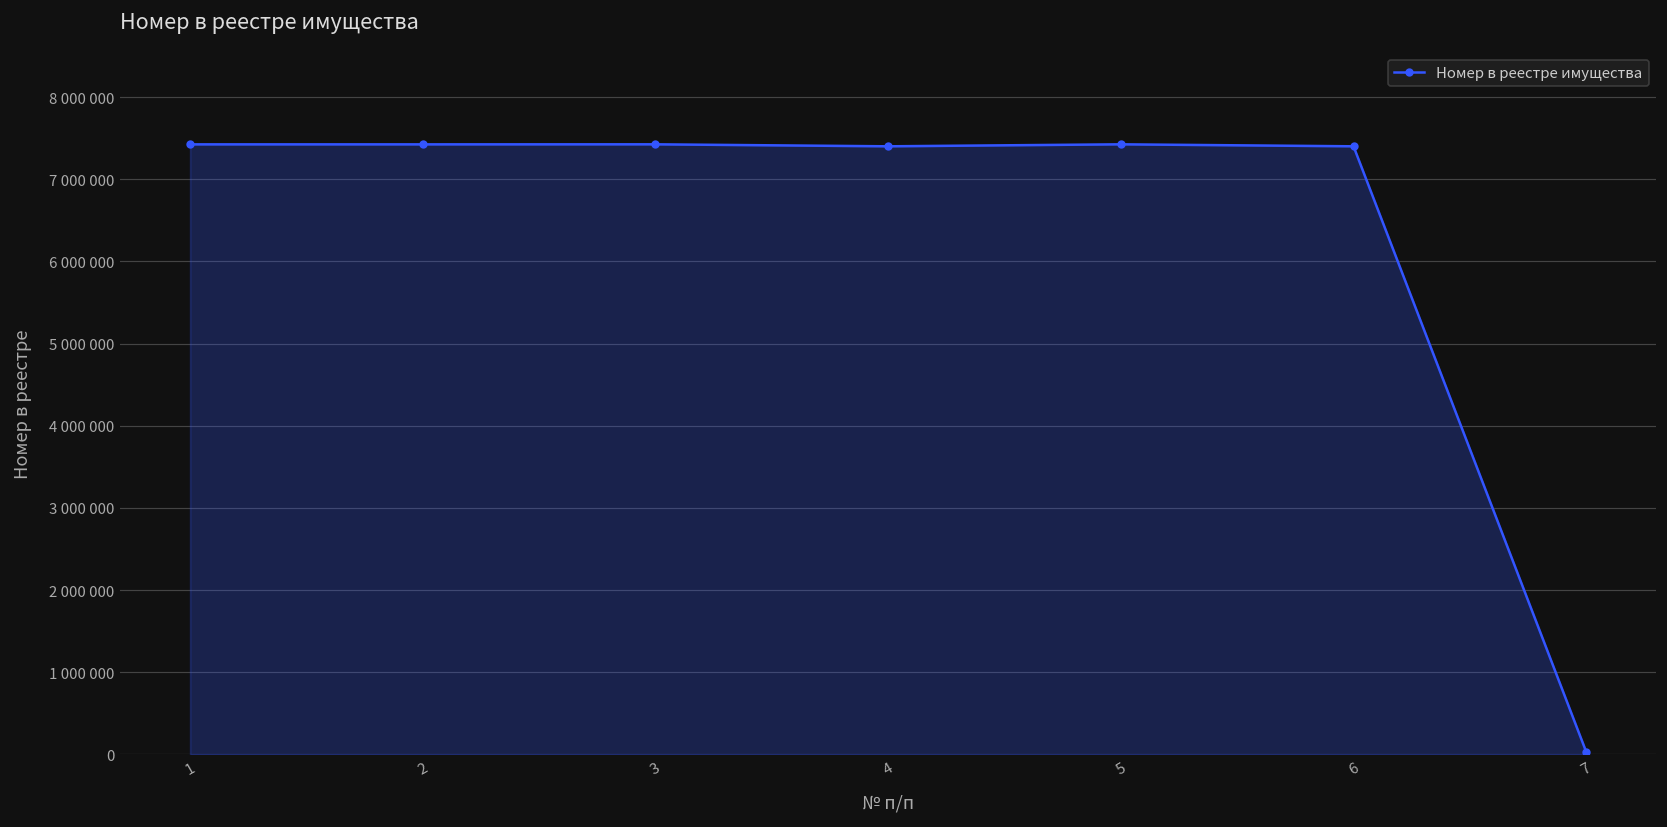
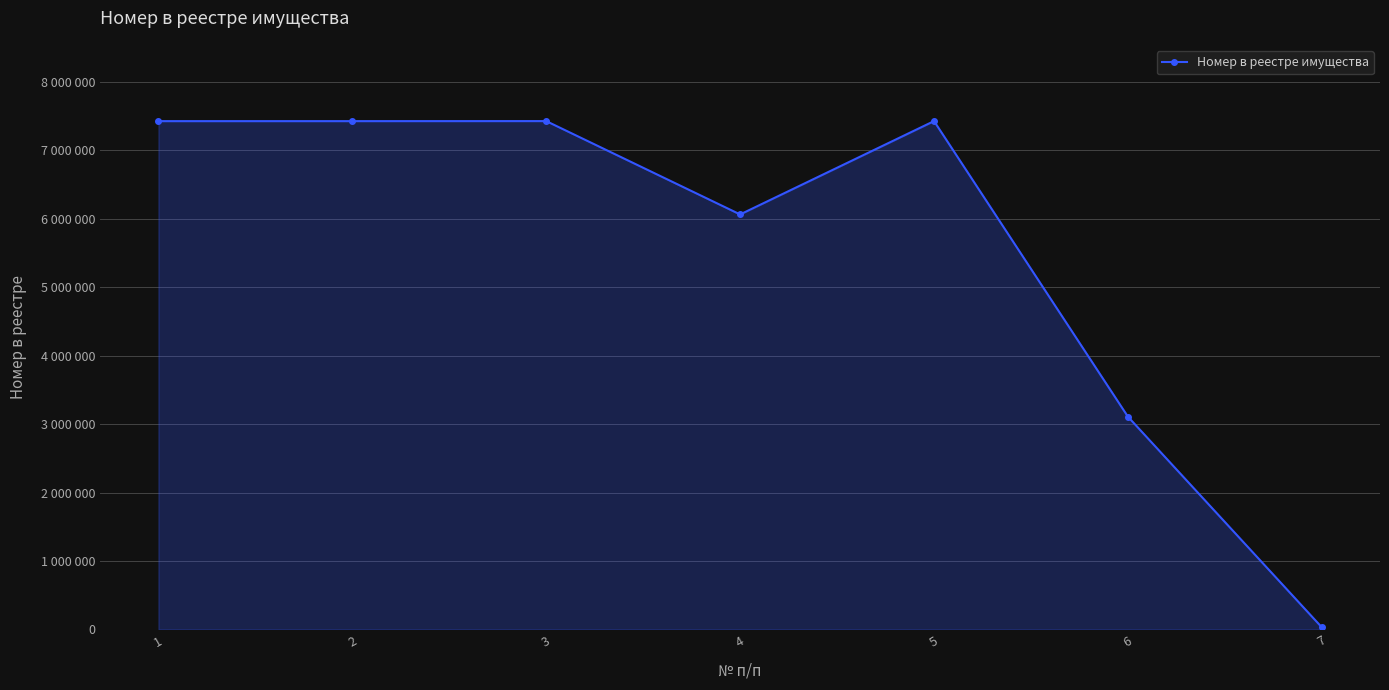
4: 7400000 -> 6100000
6: 7400000 -> 3100000
